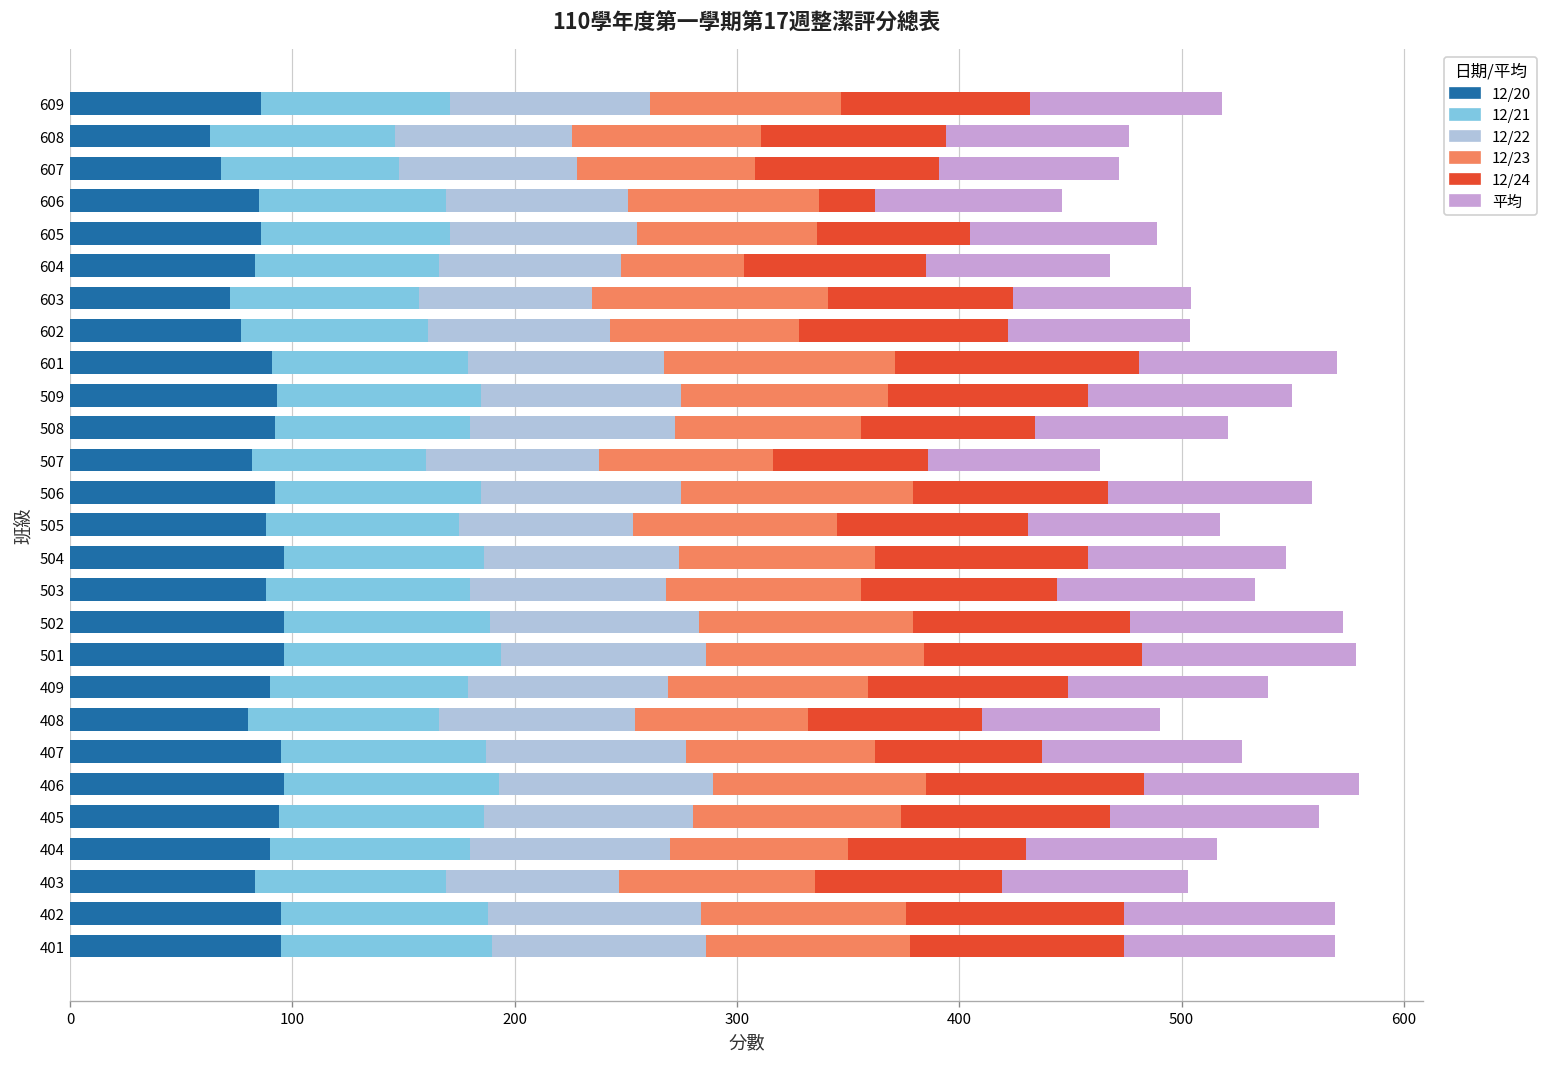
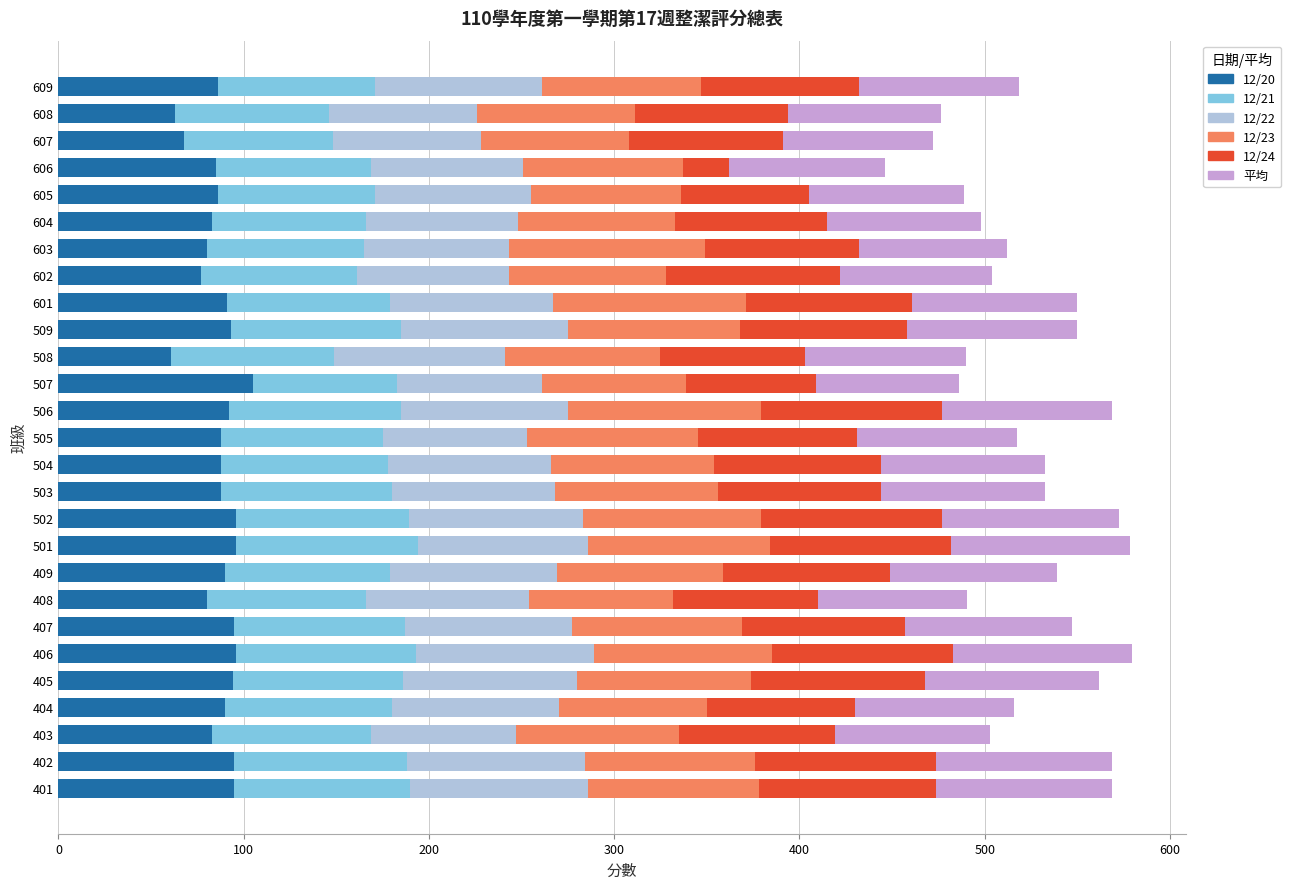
12/23, 604: 55 -> 85
12/20, 603: 72 -> 80
12/24, 601: 110 -> 90
12/20, 508: 92 -> 61
12/20, 507: 82 -> 105
12/24, 506: 88 -> 98
12/20, 504: 96 -> 88
12/24, 504: 96 -> 90
12/23, 407: 85 -> 92
12/24, 407: 75 -> 88
